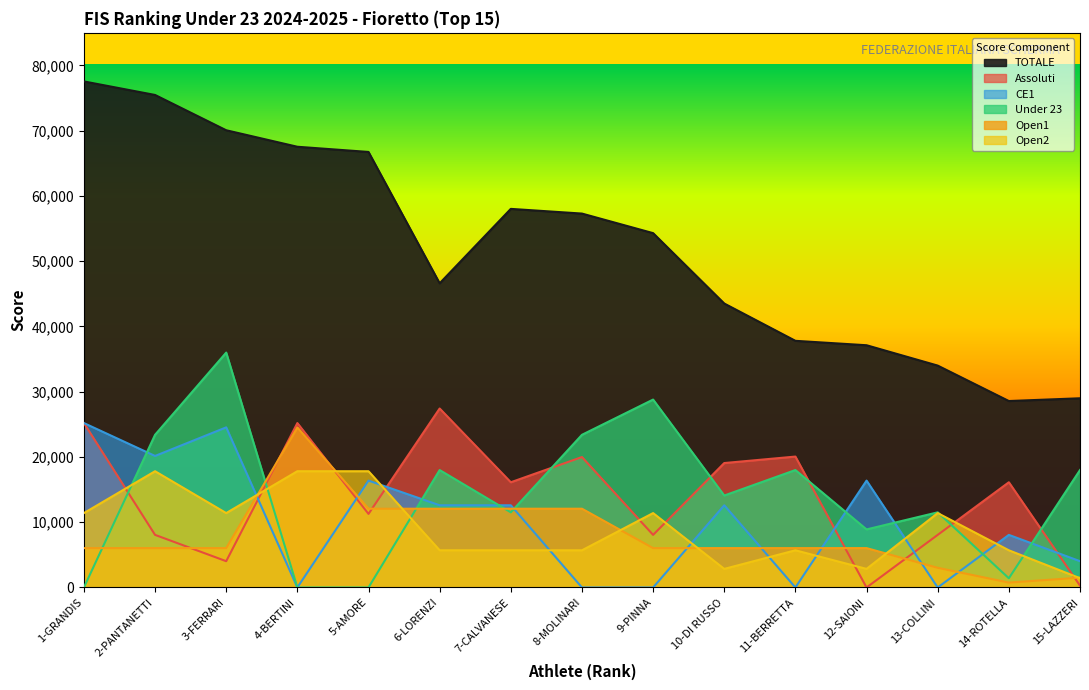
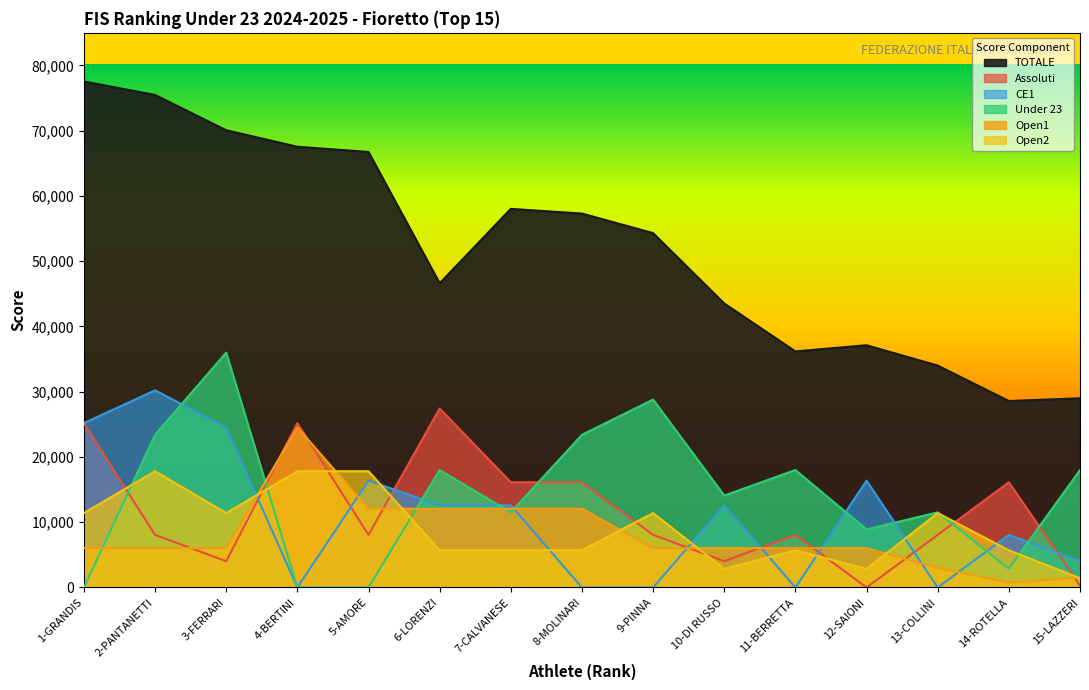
CE1, 2-PANTANETTI: 20,000 -> 30,000
Assoluti, 5-AMORE: 11,000 -> 8,000
Assoluti, 8-MOLINARI: 20,000 -> 16,000
Assoluti, 10-DI RUSSO: 19,000 -> 4,000
TOTALE, 11-BERRETTA: 38,000 -> 36,000
Assoluti, 11-BERRETTA: 20,000 -> 8,000
Under 23, 14-ROTELLA: 1,000 -> 3,000
